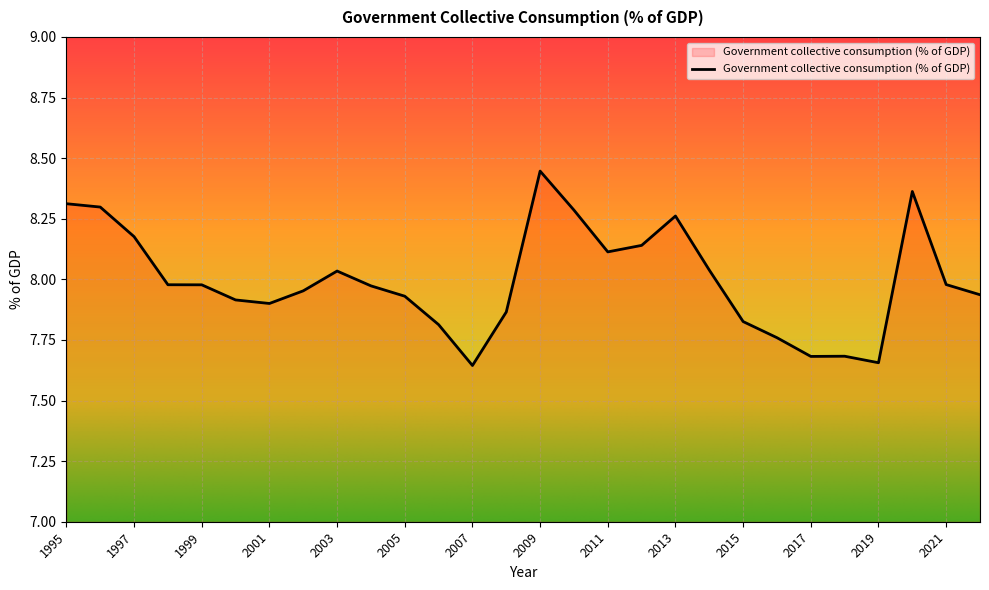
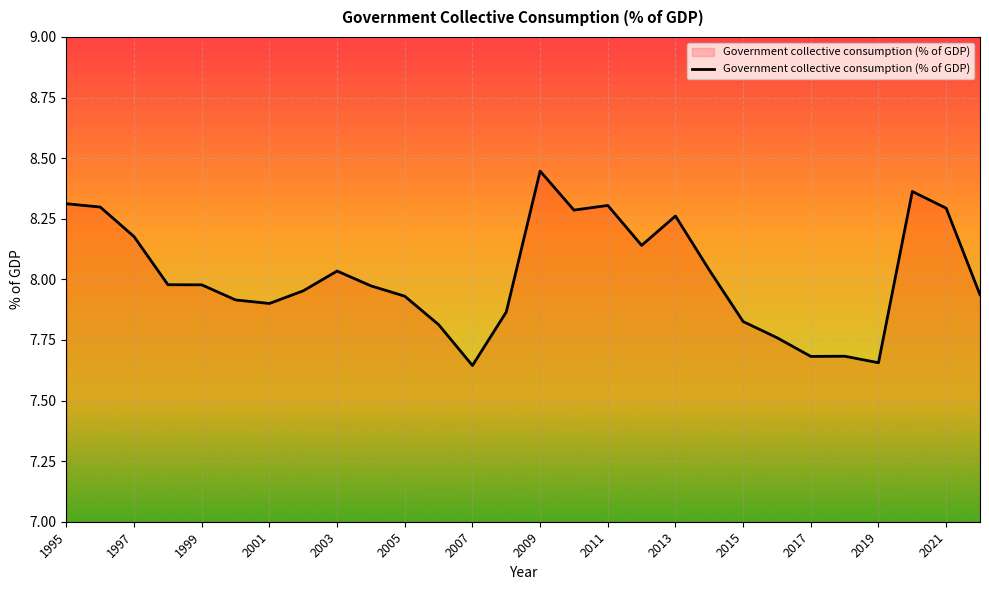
2011: 8.11 -> 8.30
2021: 7.98 -> 8.29
